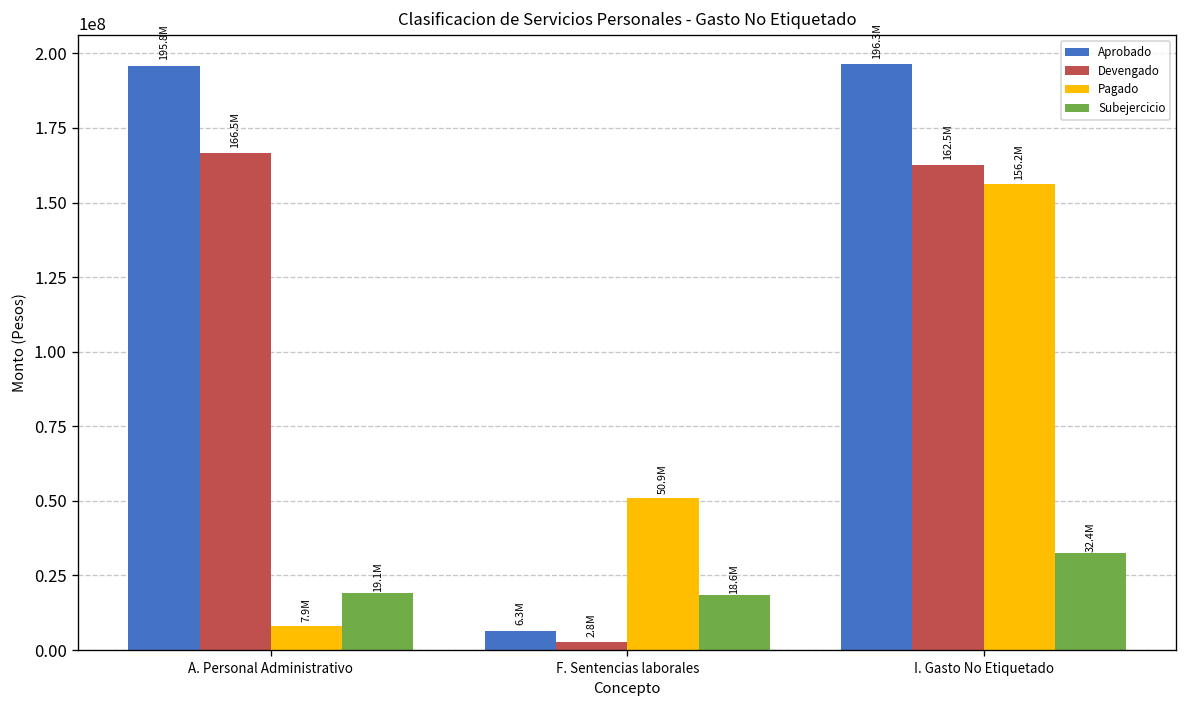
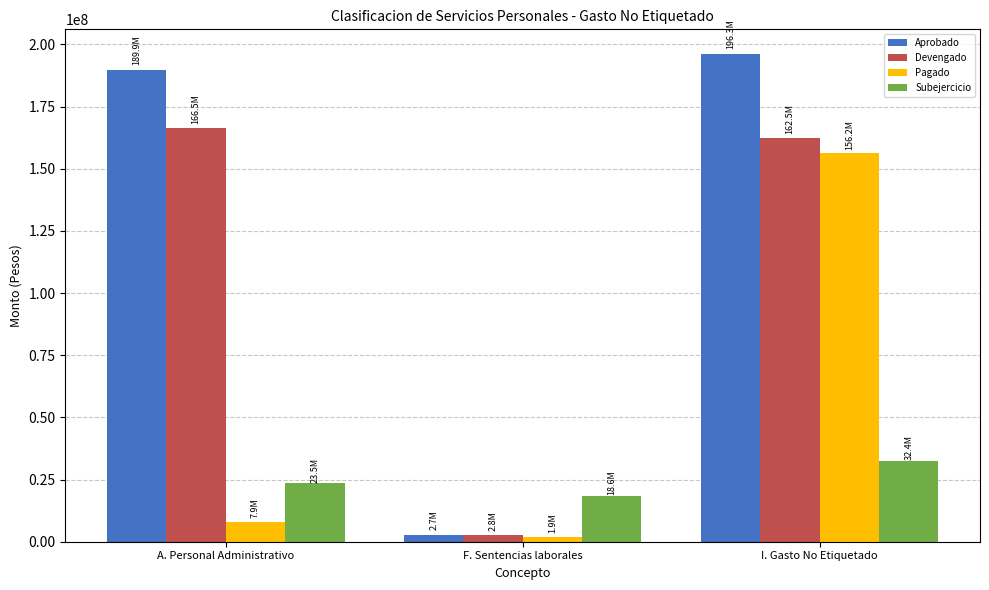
Aprobado, A. Personal Administrativo: 195.8M -> 189.9M
Subejercicio, A. Personal Administrativo: 19.1M -> 23.5M
Aprobado, F. Sentencias laborales: 6.3M -> 2.7M
Pagado, F. Sentencias laborales: 50.9M -> 1.9M
